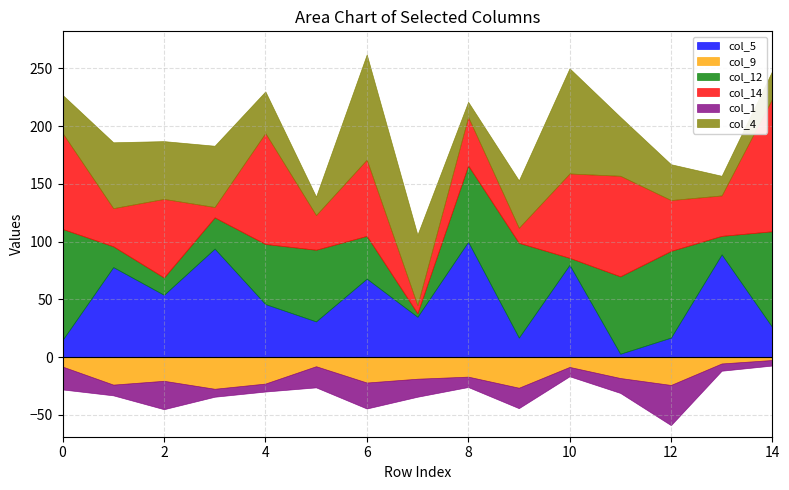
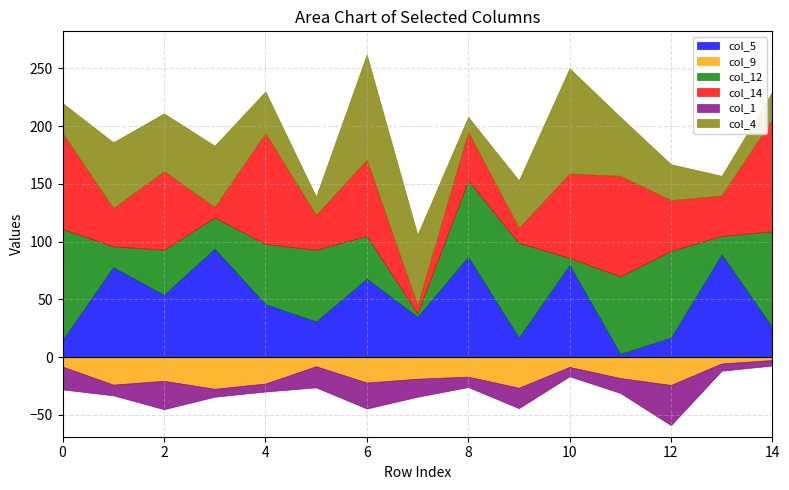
col_4, 0: 33 -> 26
col_12, 2: 15 -> 39
col_5, 8: 100 -> 87
col_14, 14: 115 -> 97
